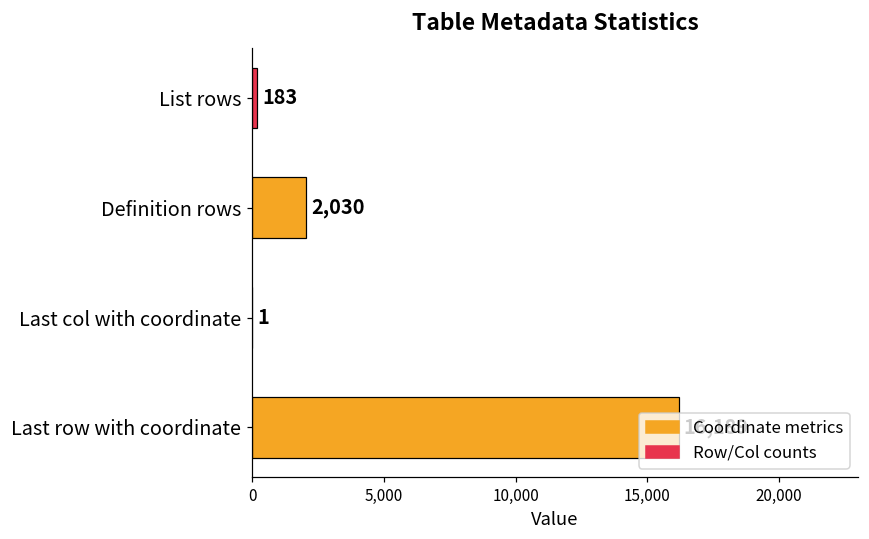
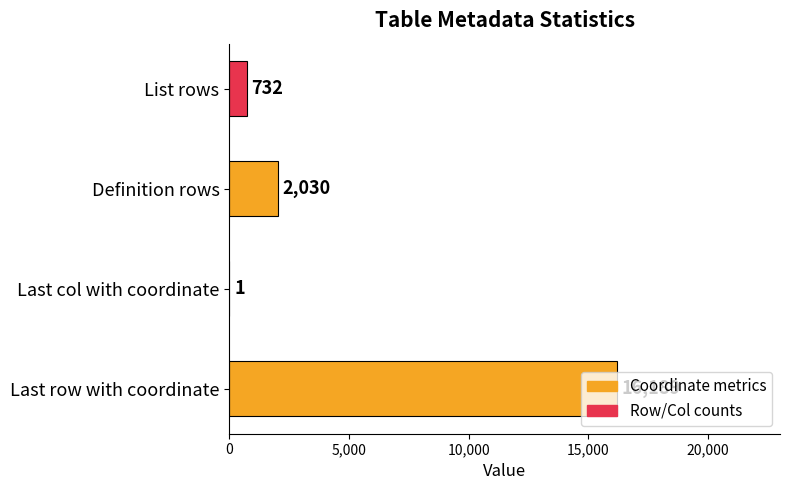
List rows: 183 -> 732
